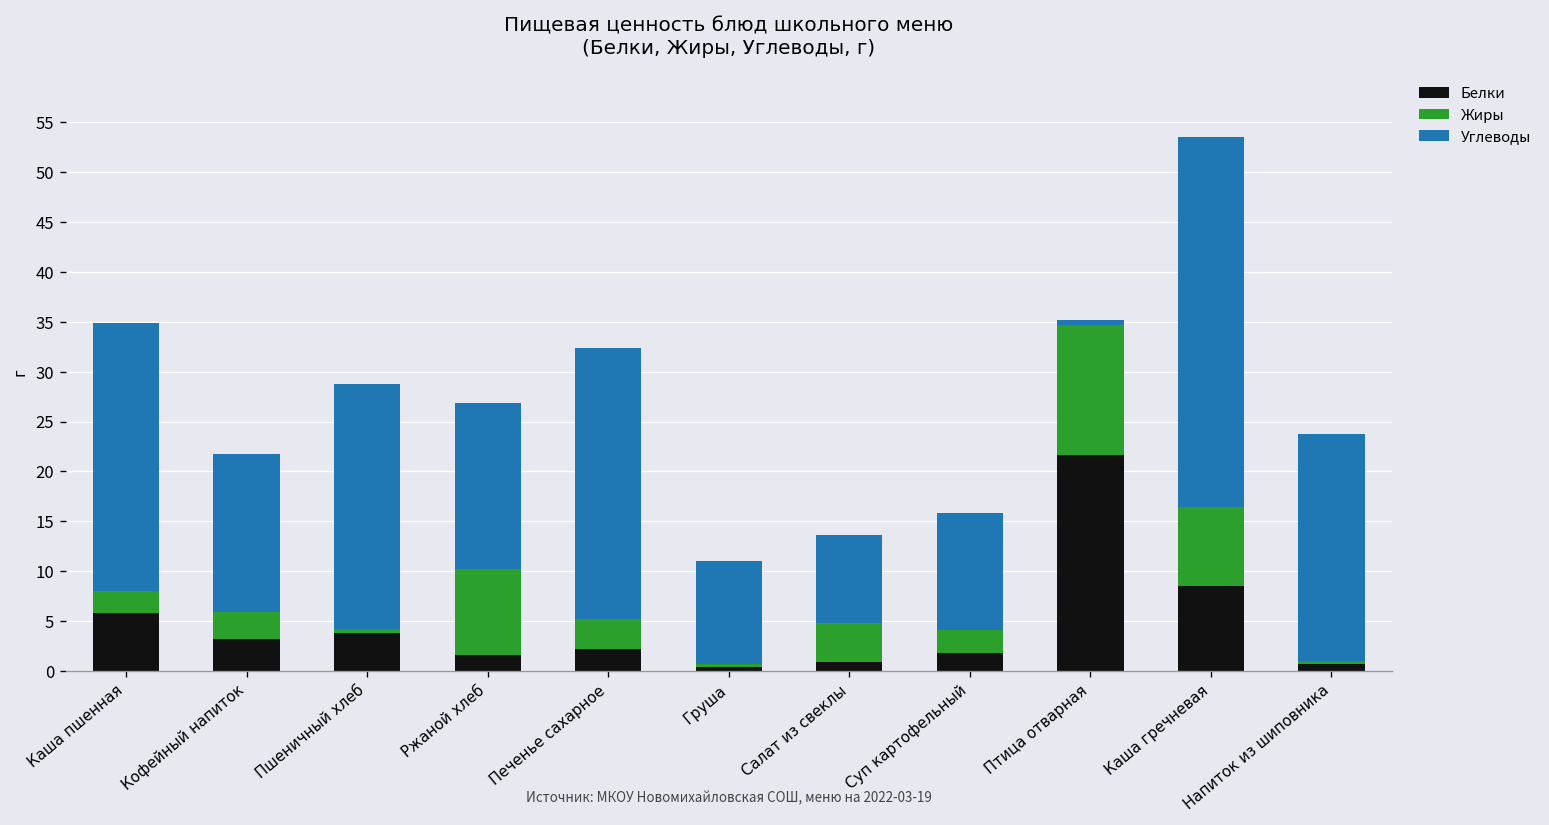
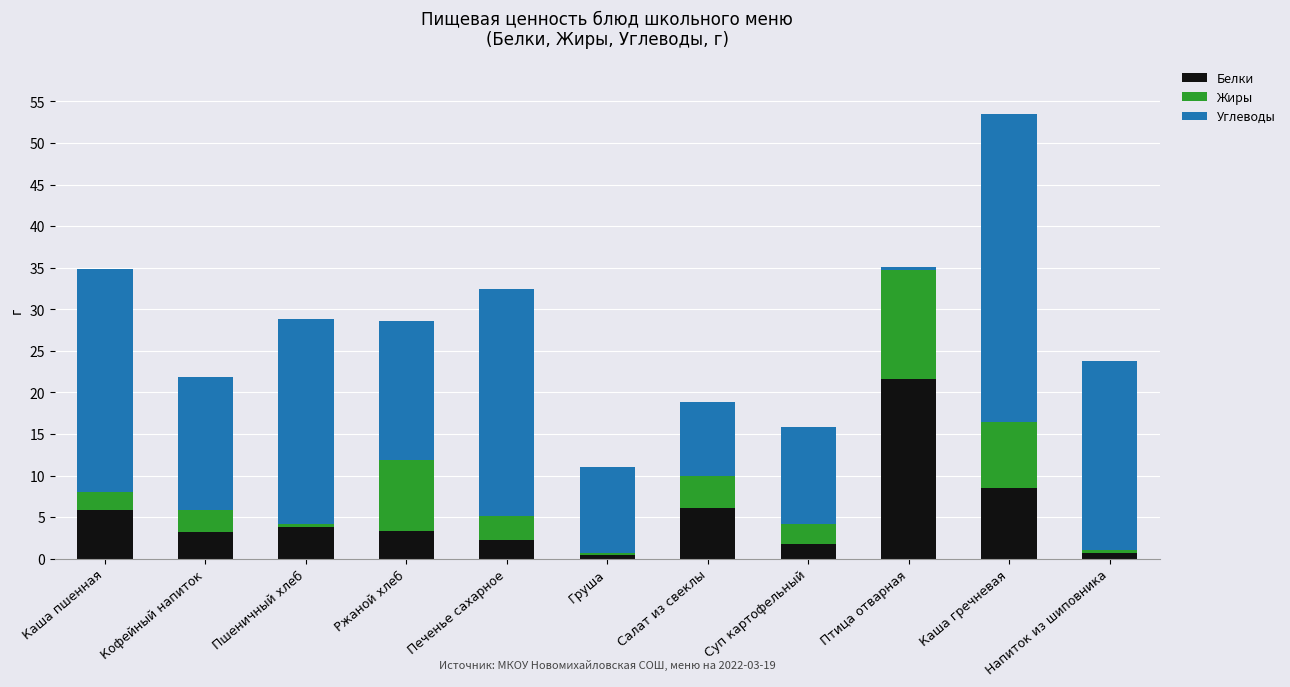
Белки, Ржаной хлеб: 2 -> 3
Белки, Салат из свеклы: 1 -> 6
